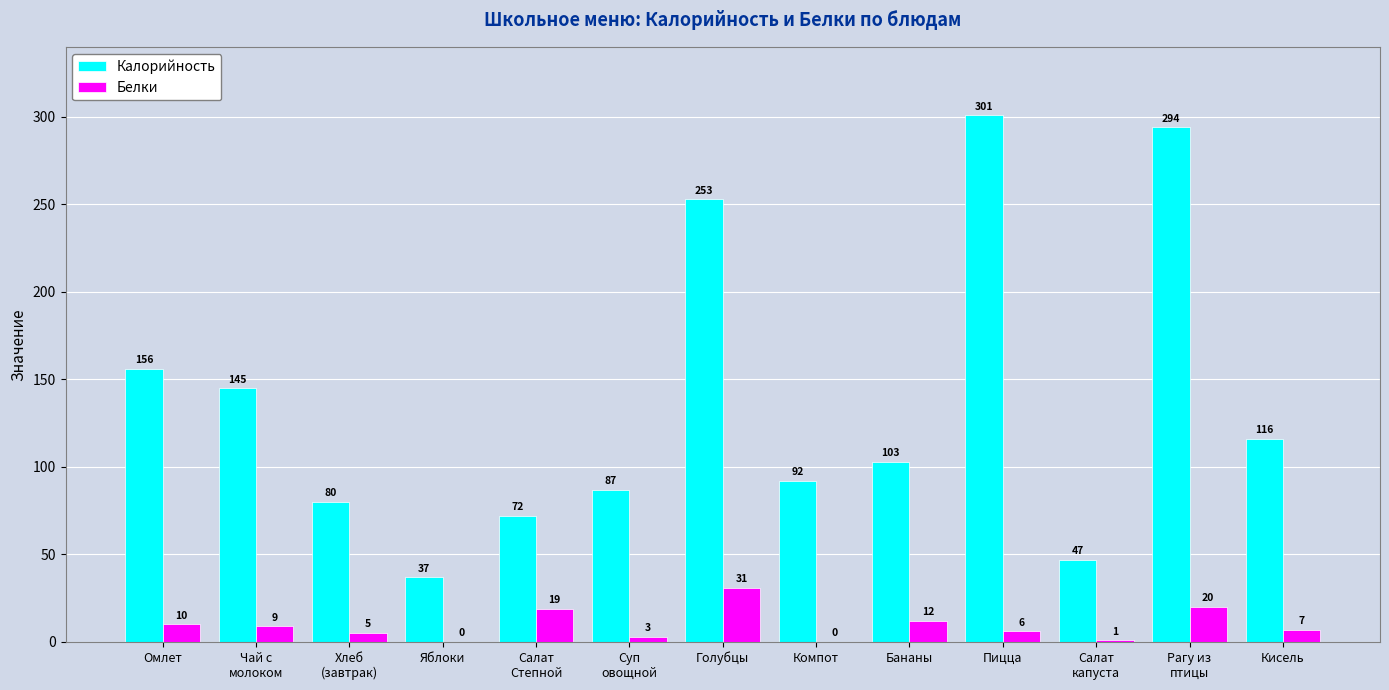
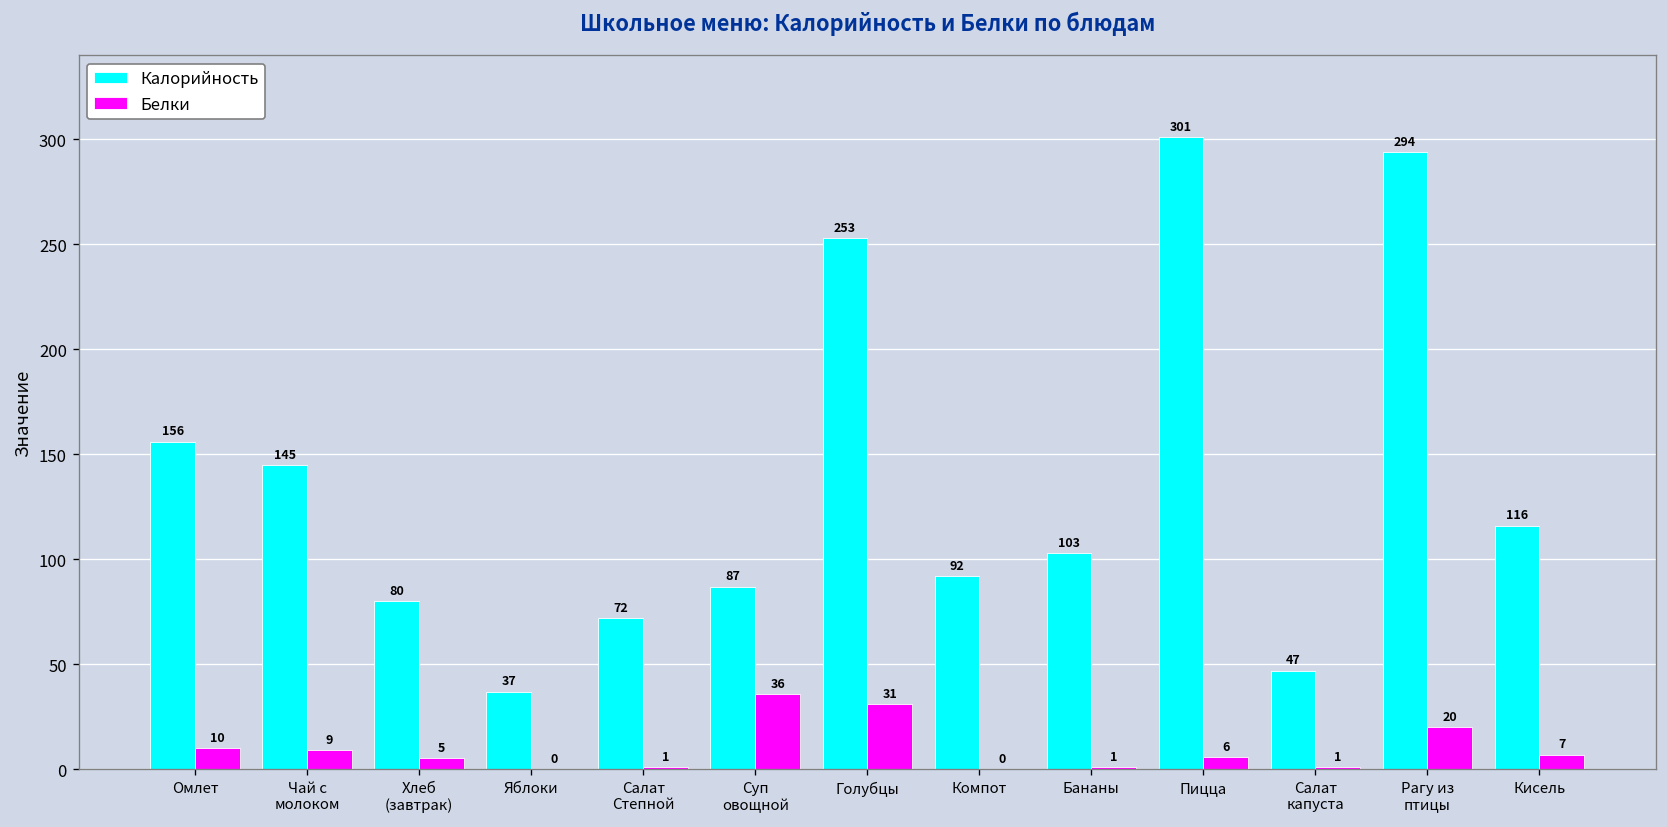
Белки, Салат Степной: 19 -> 1
Белки, Суп овощной: 3 -> 36
Белки, Бананы: 12 -> 1
